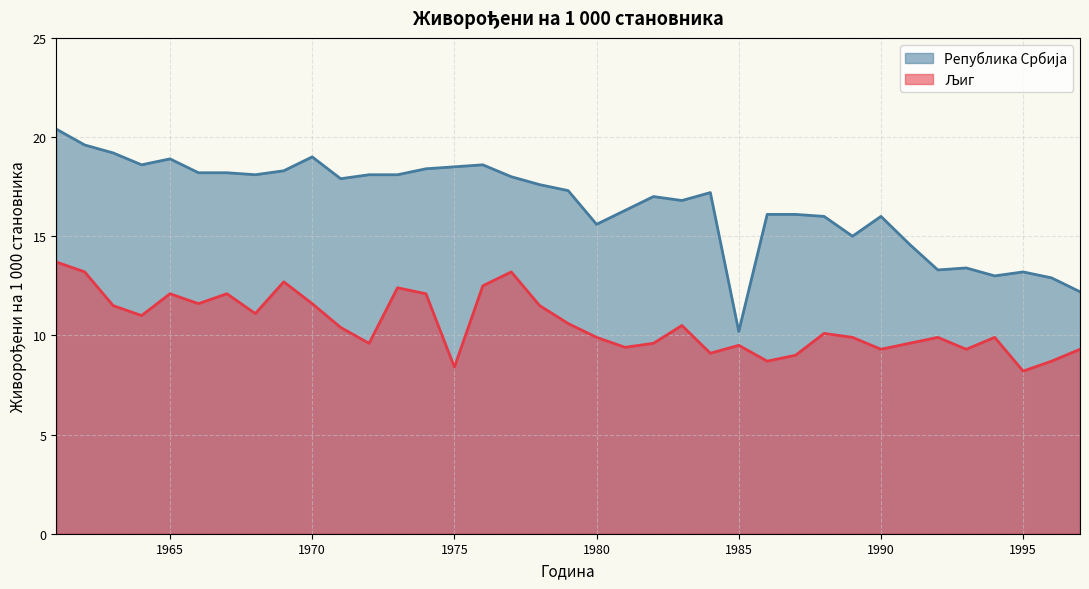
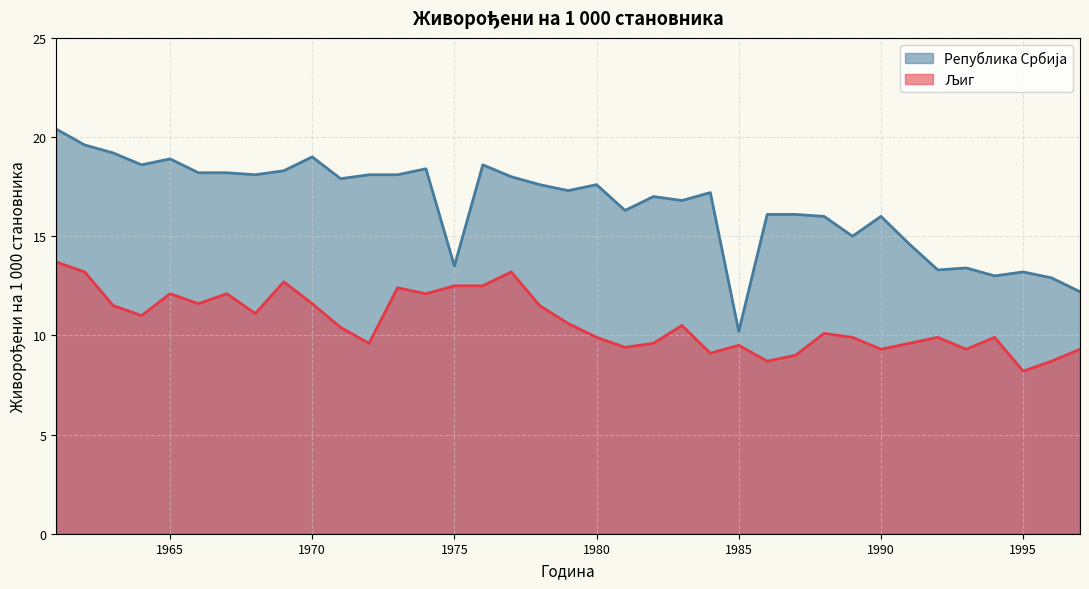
Република Србија, 1975: 18.5 -> 13.5
Љиг, 1975: 8.4 -> 12.5
Република Србија, 1980: 15.6 -> 17.6
